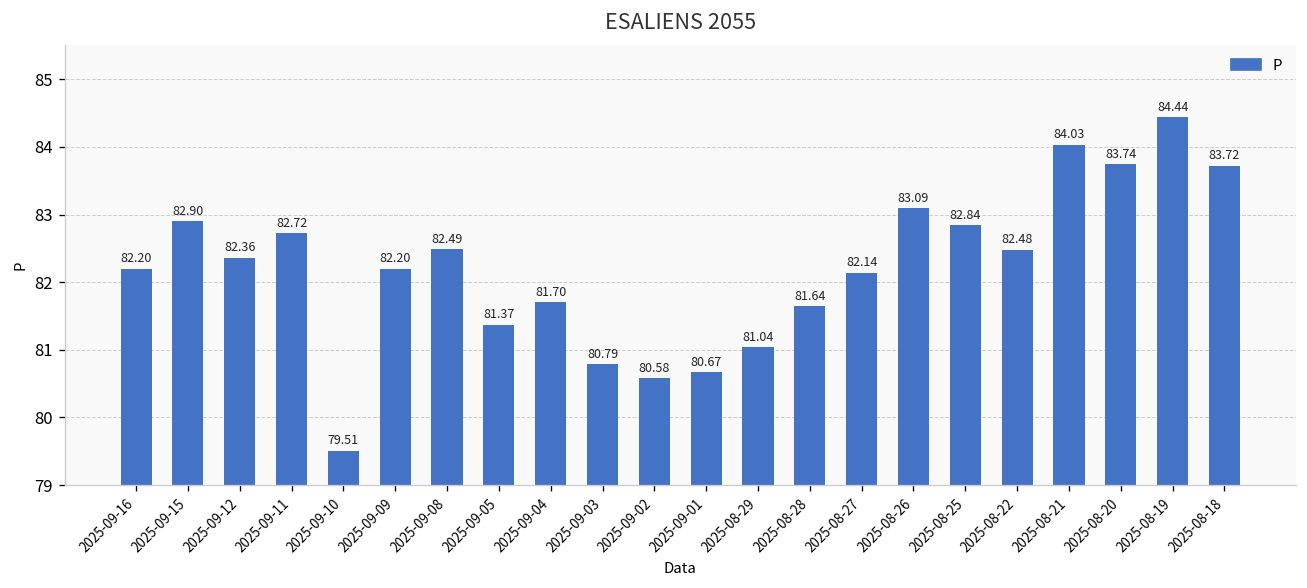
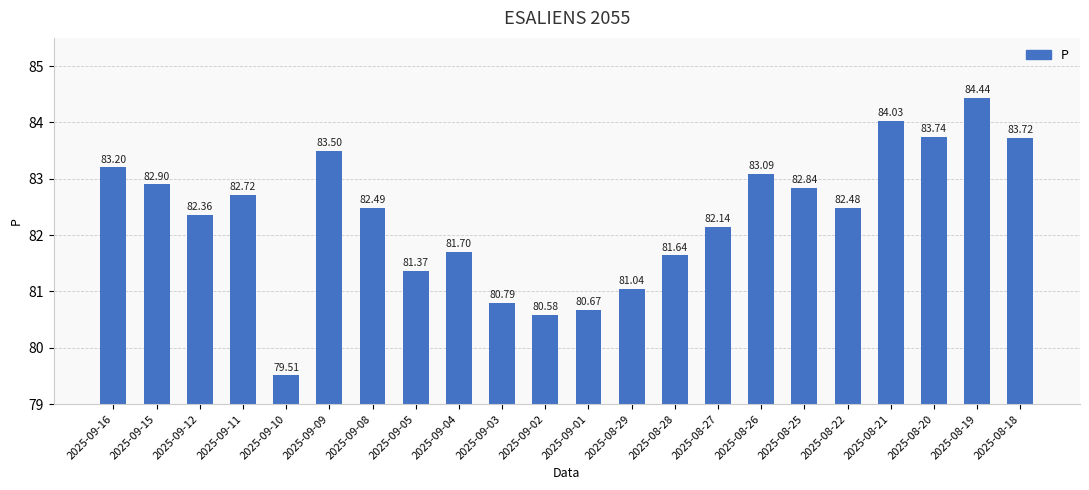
2025-09-16: 82.20 -> 83.20
2025-09-09: 82.20 -> 83.50
